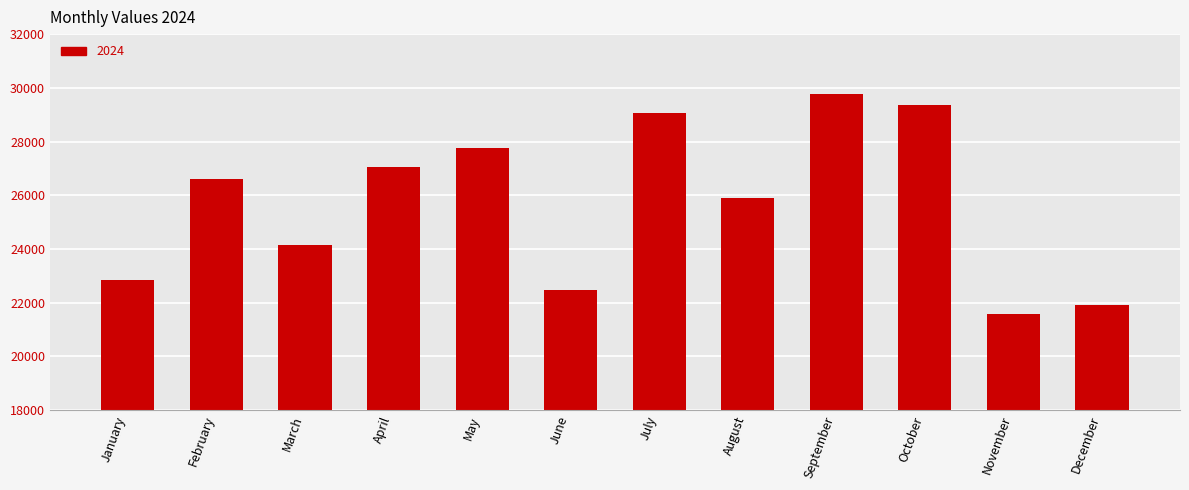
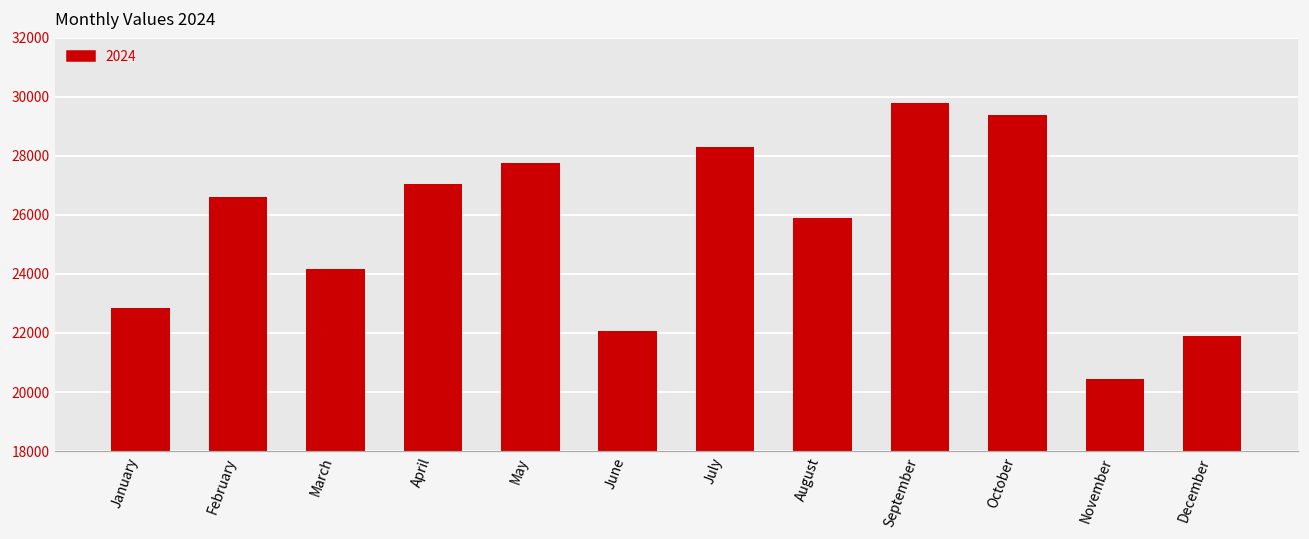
June: 22500 -> 22100
July: 29100 -> 28300
November: 21600 -> 20400
